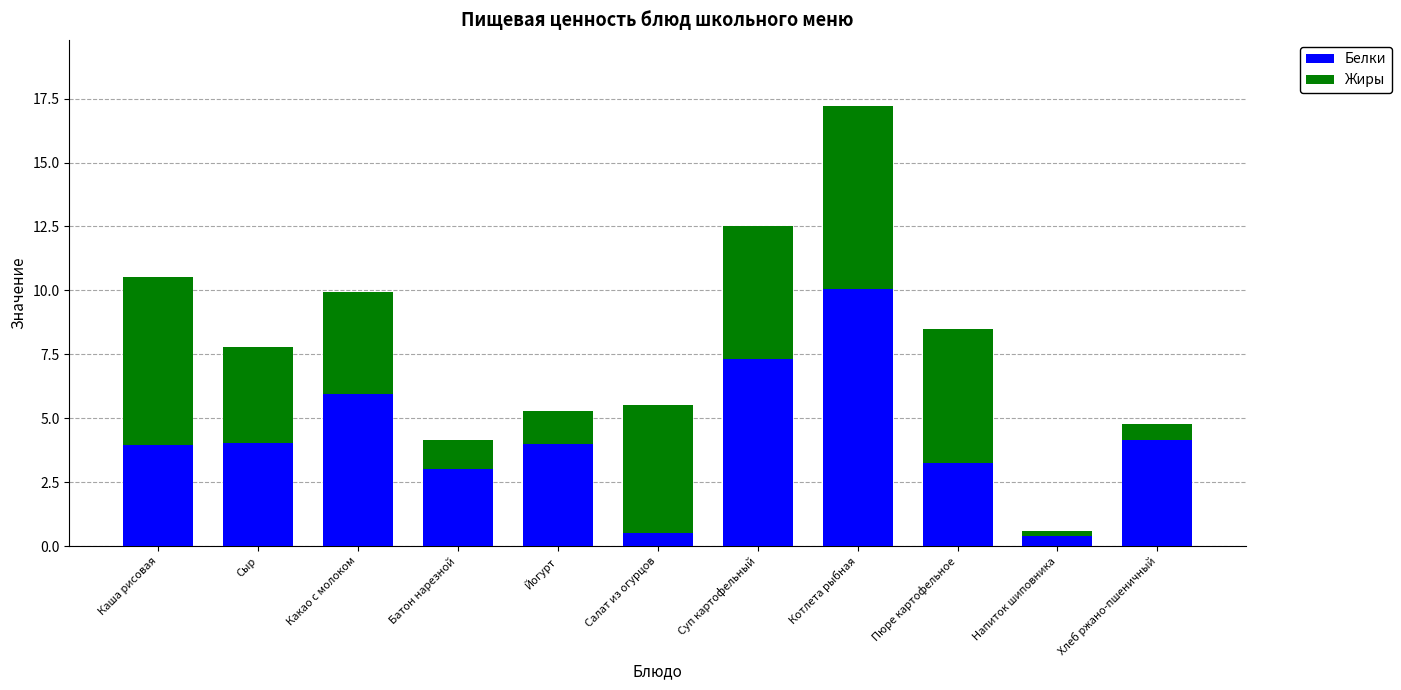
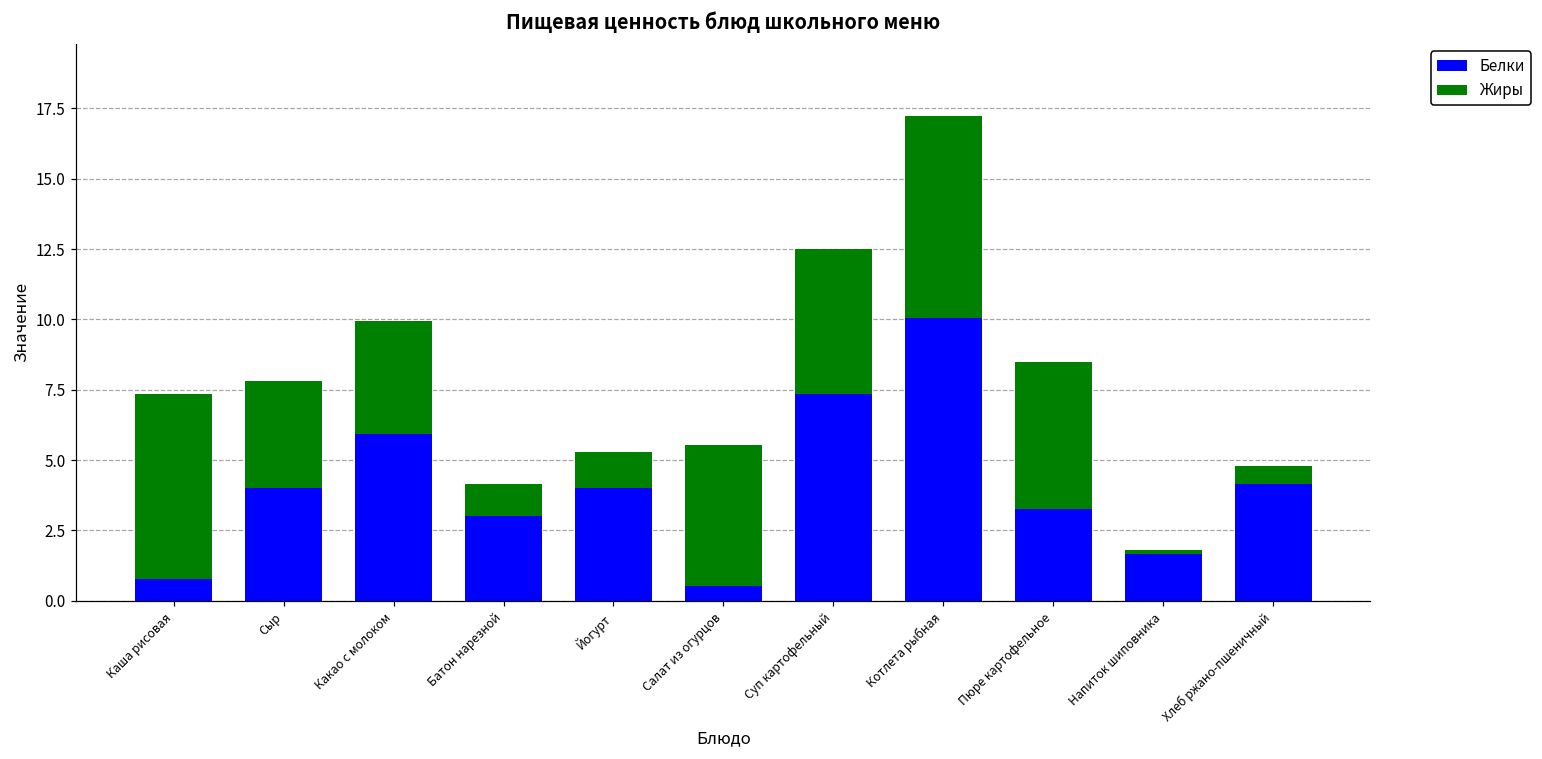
Белки, Каша рисовая: 4.0 -> 0.8
Белки, Напиток шиповника: 0.4 -> 1.6
